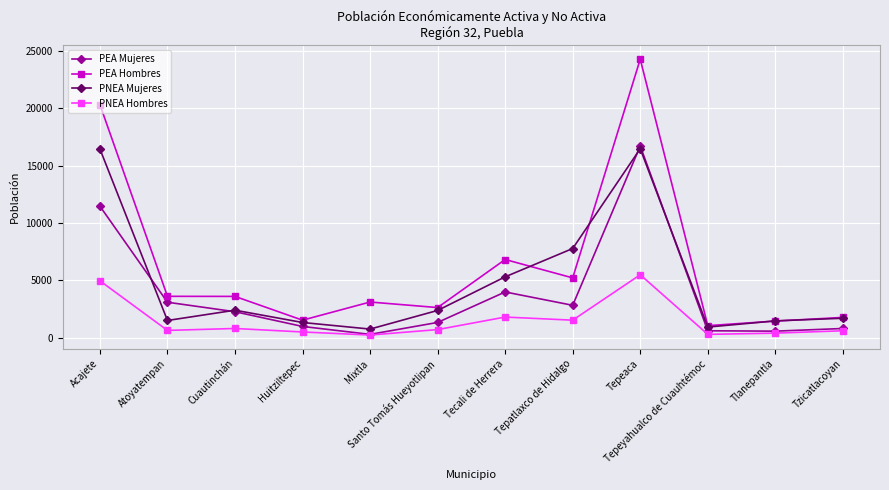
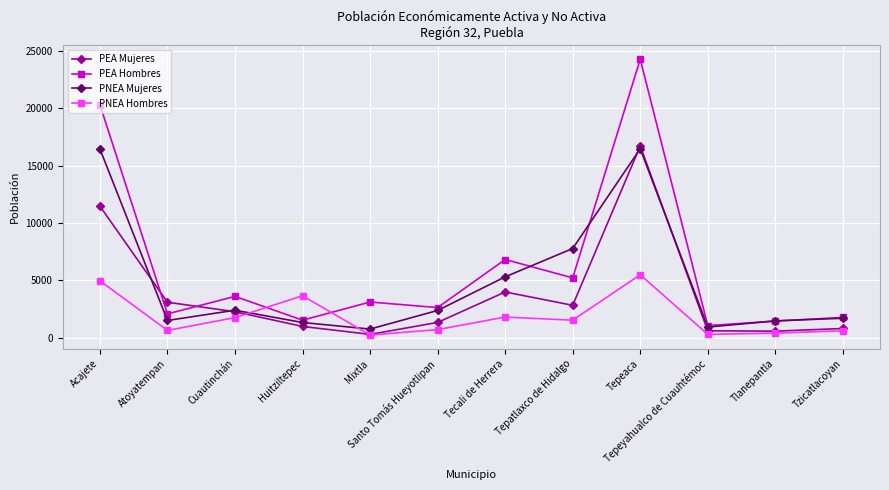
PEA Hombres, Atoyatempan: 3600 -> 2100
PNEA Hombres, Cuautinchán: 800 -> 1800
PNEA Hombres, Huitziltepec: 500 -> 3700
